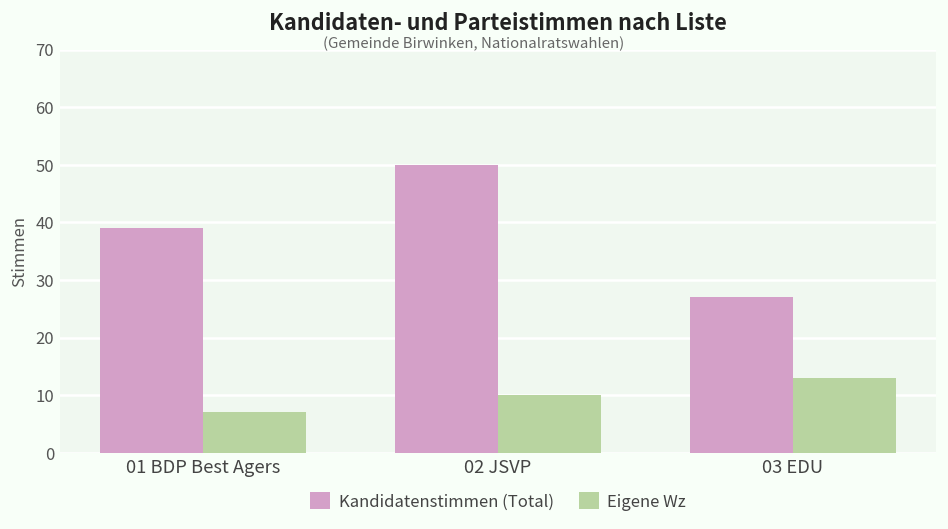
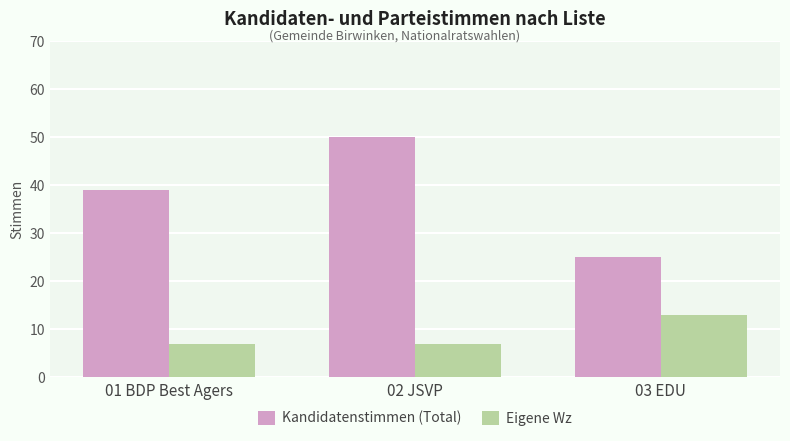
Eigene Wz, 02 JSVP: 10 -> 7
Kandidatenstimmen (Total), 03 EDU: 27 -> 25
